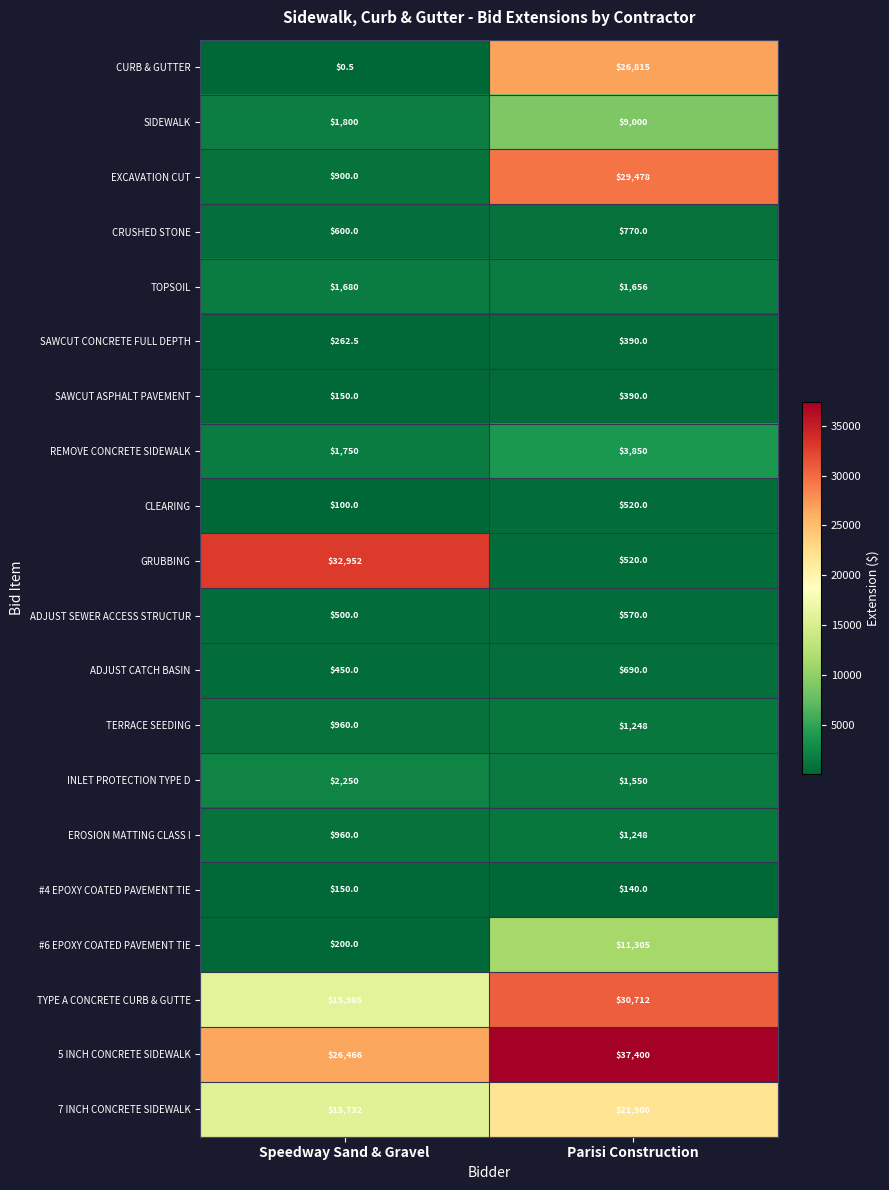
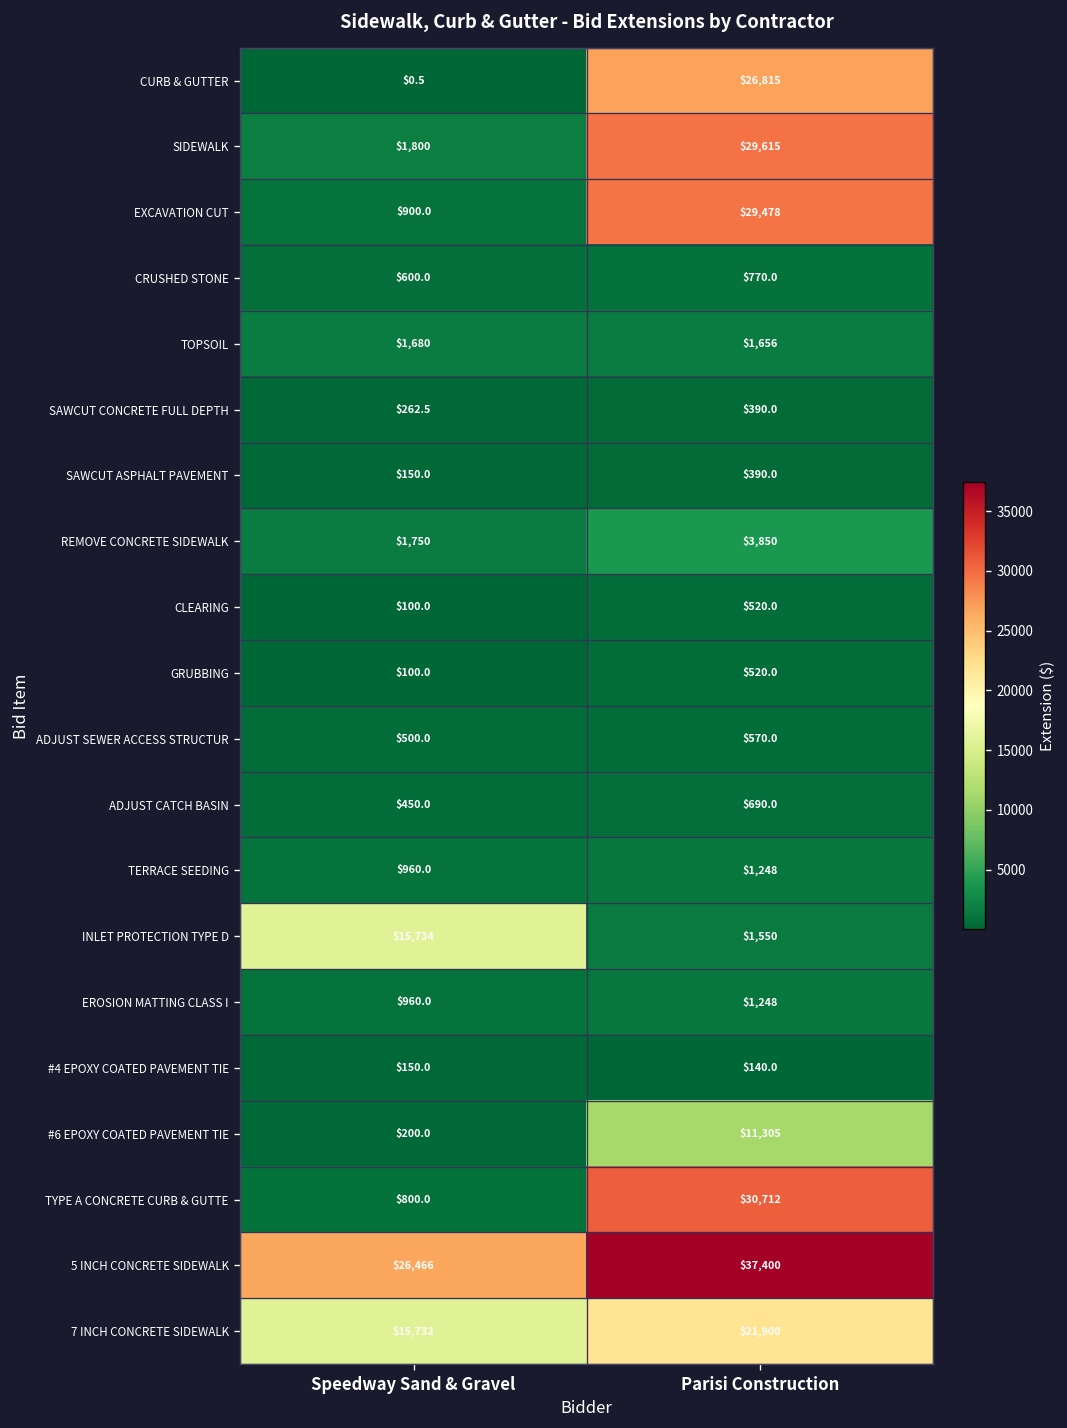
SIDEWALK, Parisi Construction: $9,000 -> $29,615
GRUBBING, Speedway Sand & Gravel: $32,952 -> $100.0
INLET PROTECTION TYPE D, Speedway Sand & Gravel: $2,250 -> $15,734
TYPE A CONCRETE CURB & GUTTE, Speedway Sand & Gravel: $15,985 -> $800.0
